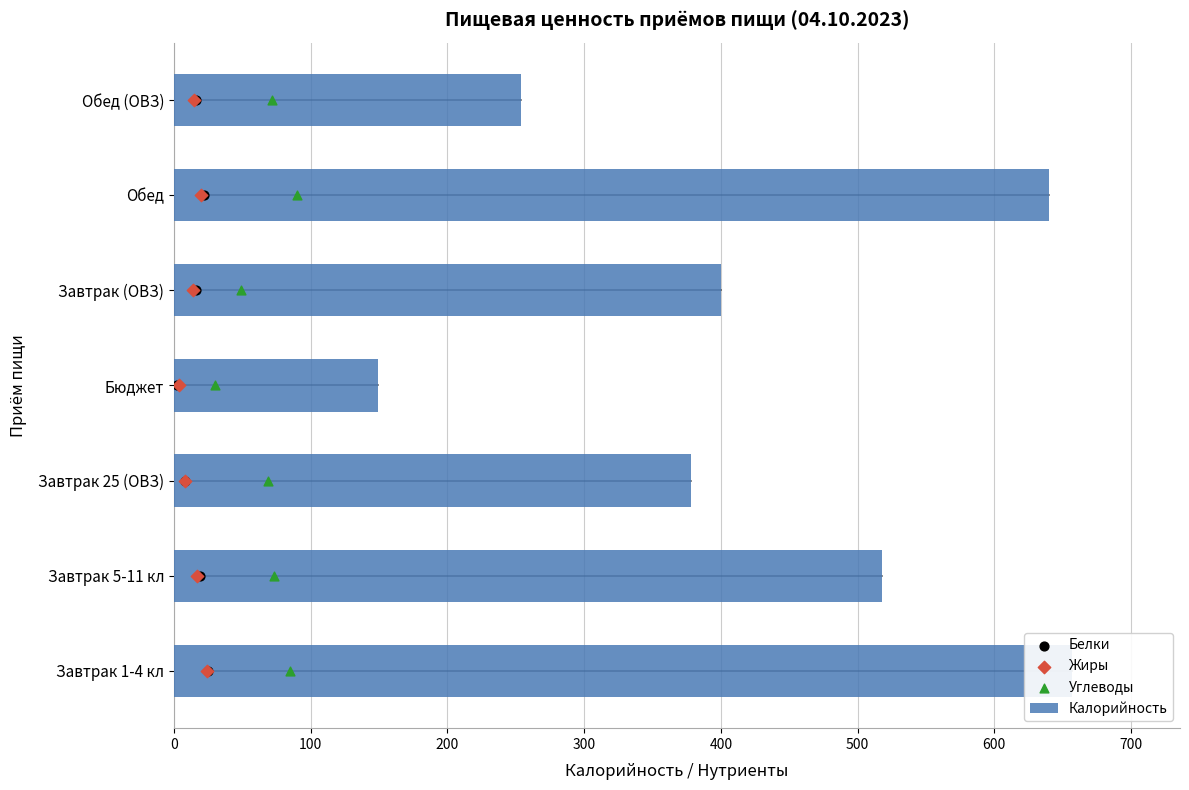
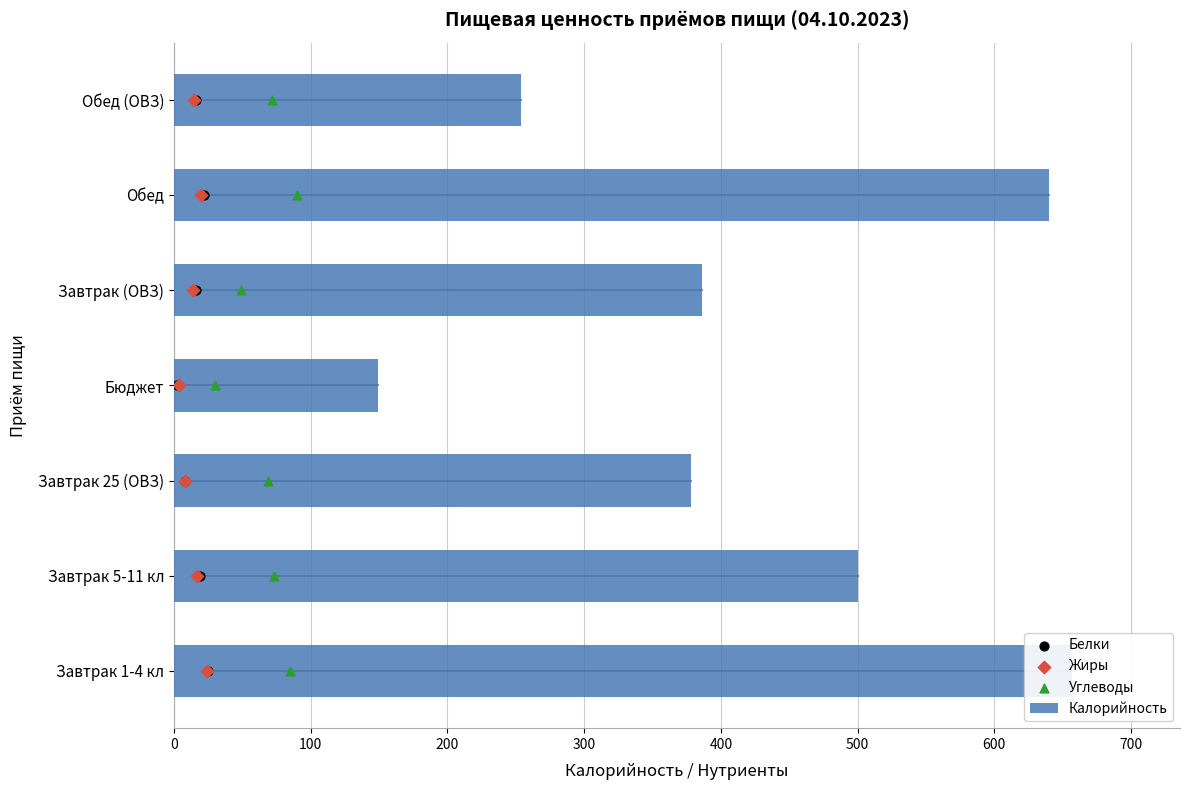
Калорийность, Завтрак (ОВЗ): 400 -> 386
Калорийность, Завтрак 5-11 кл: 518 -> 500
